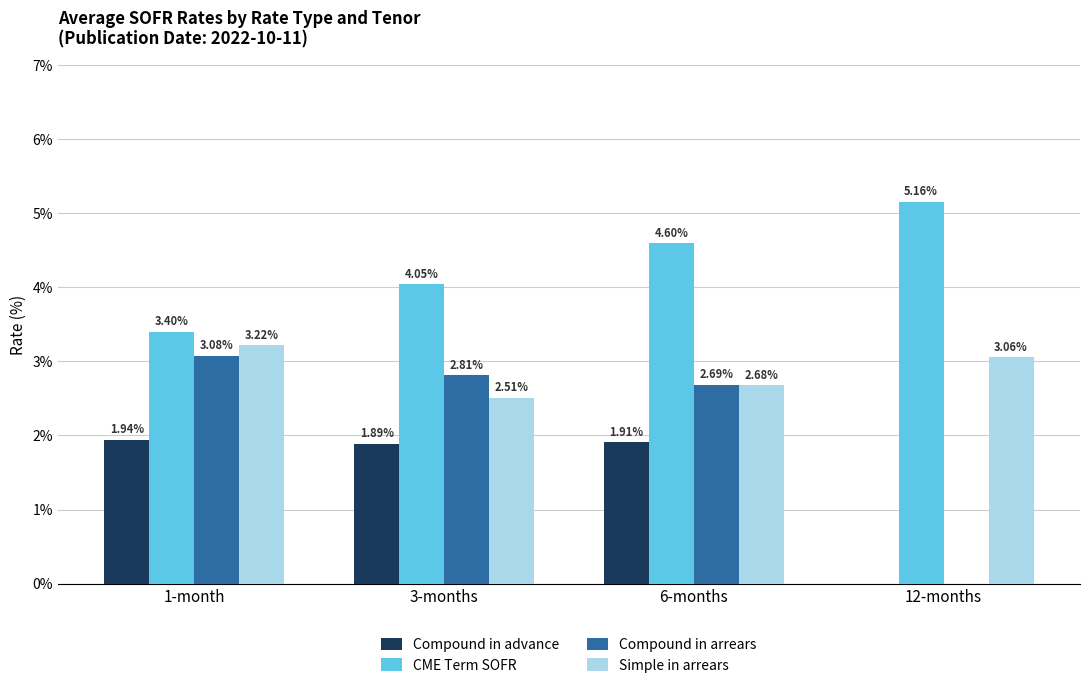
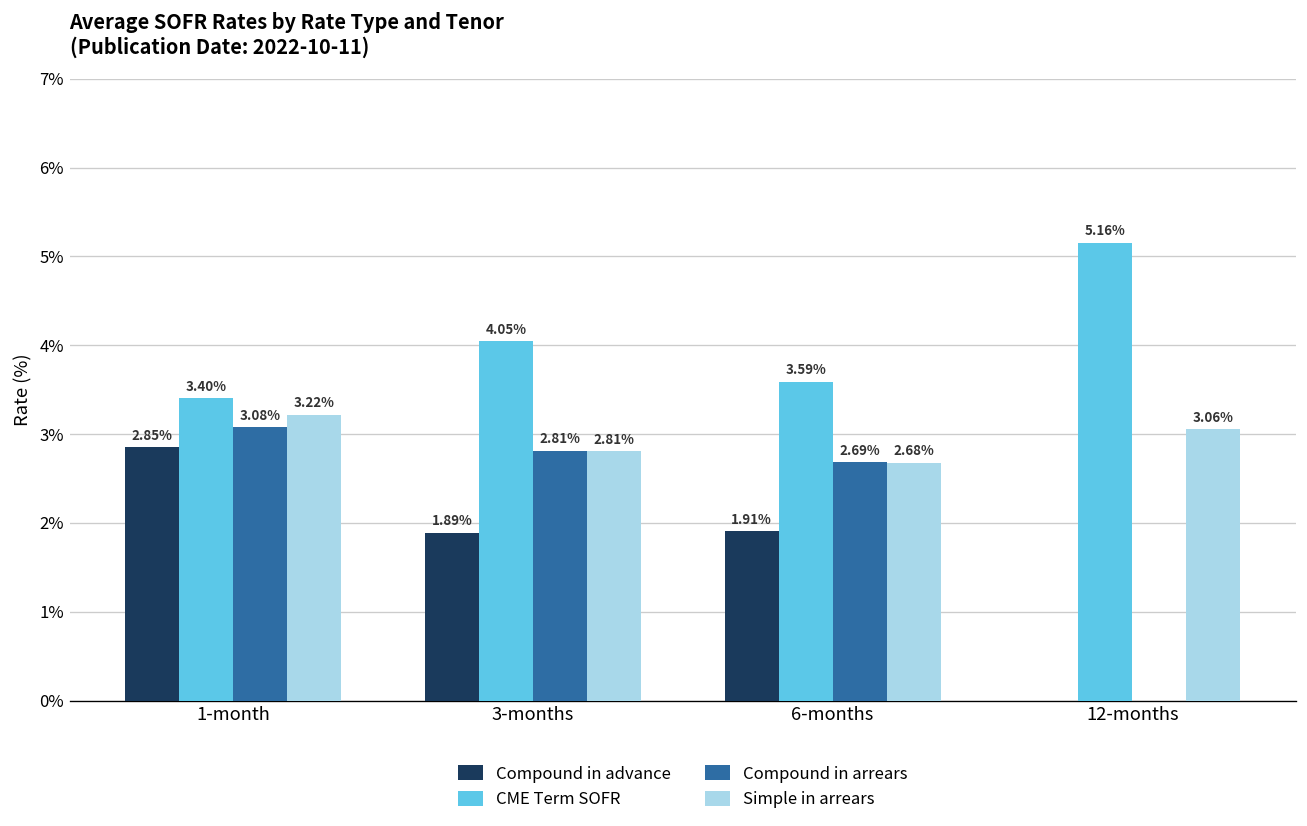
Compound in advance, 1-month: 1.94% -> 2.85%
Simple in arrears, 3-months: 2.51% -> 2.81%
CME Term SOFR, 6-months: 4.60% -> 3.59%
